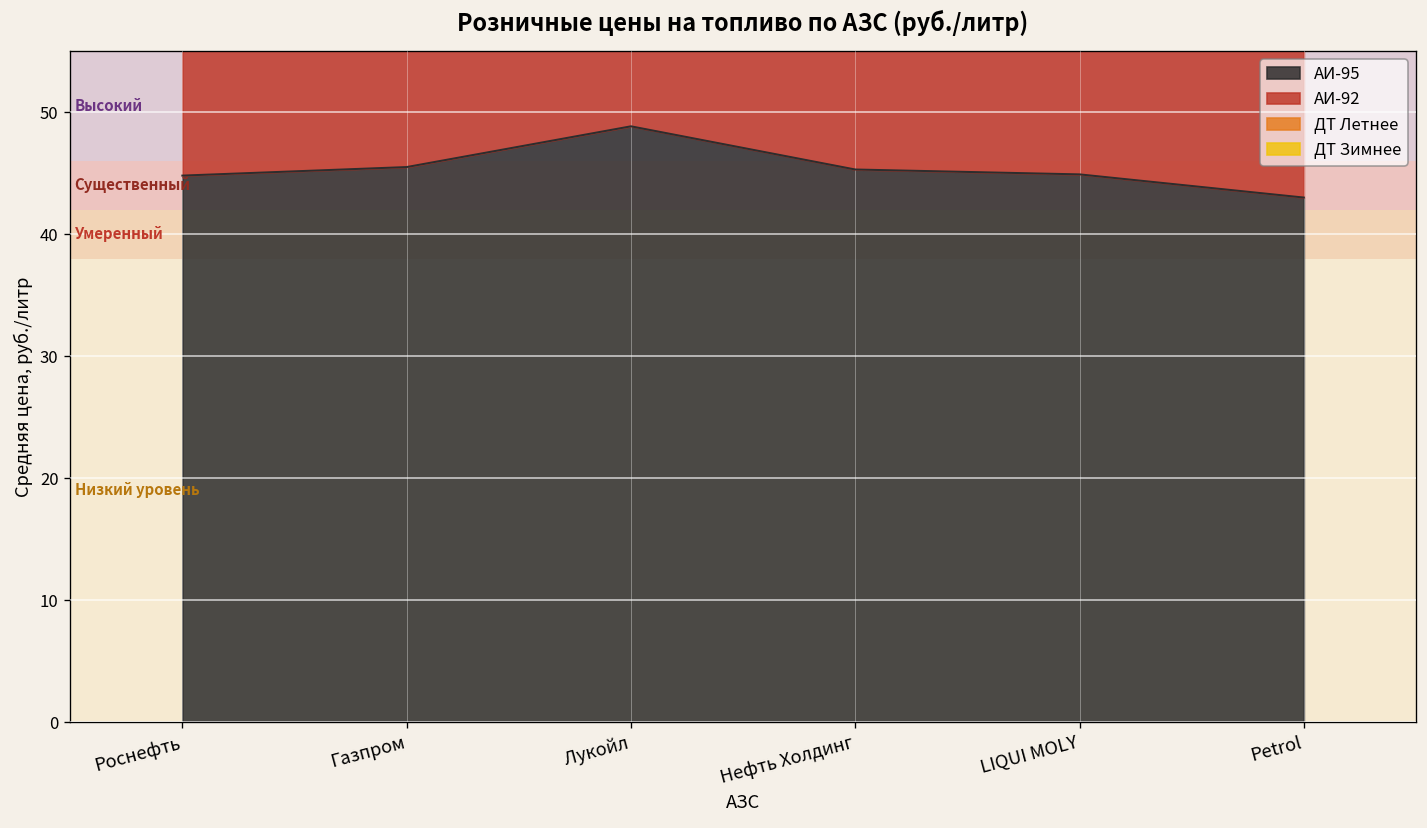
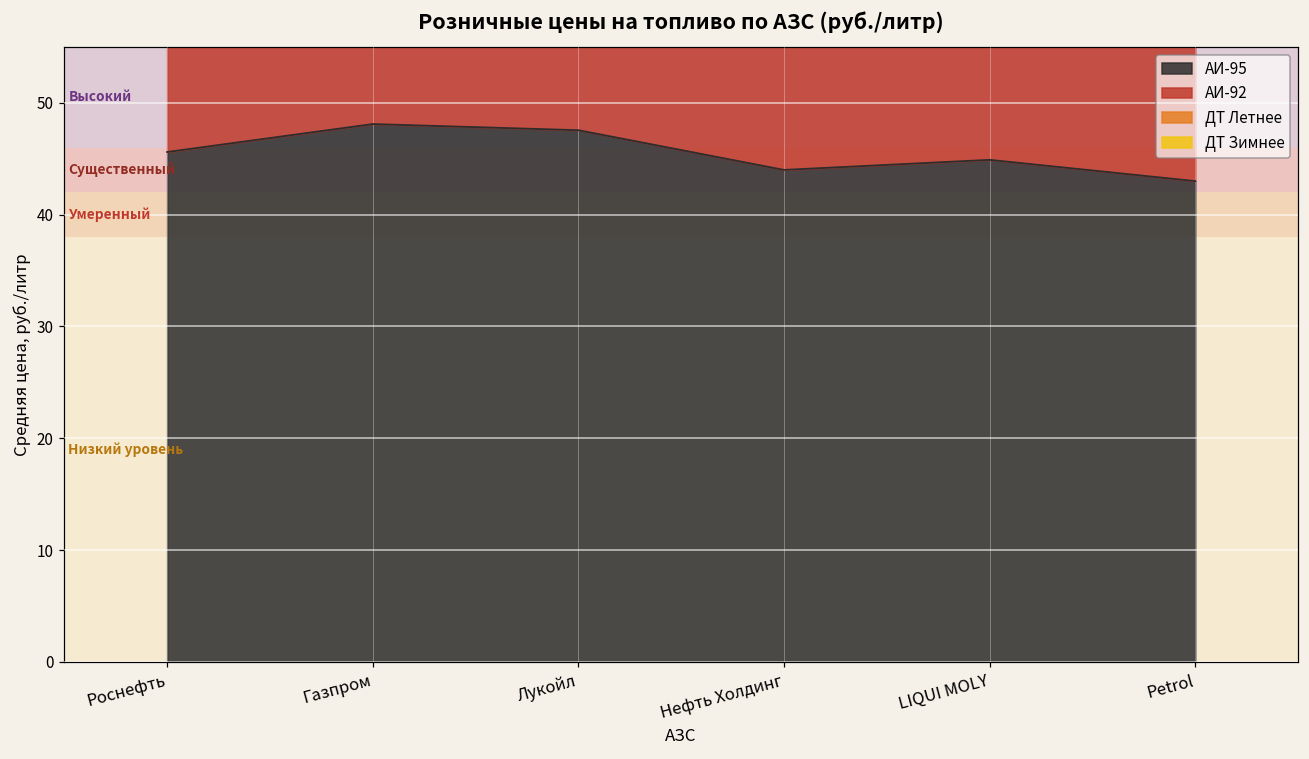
АИ-95, Роснефть: 44.8 -> 45.6
АИ-95, Газпром: 45.5 -> 48.1
АИ-95, Лукойл: 48.8 -> 47.6
АИ-95, Нефть Холдинг: 45.3 -> 44.0
